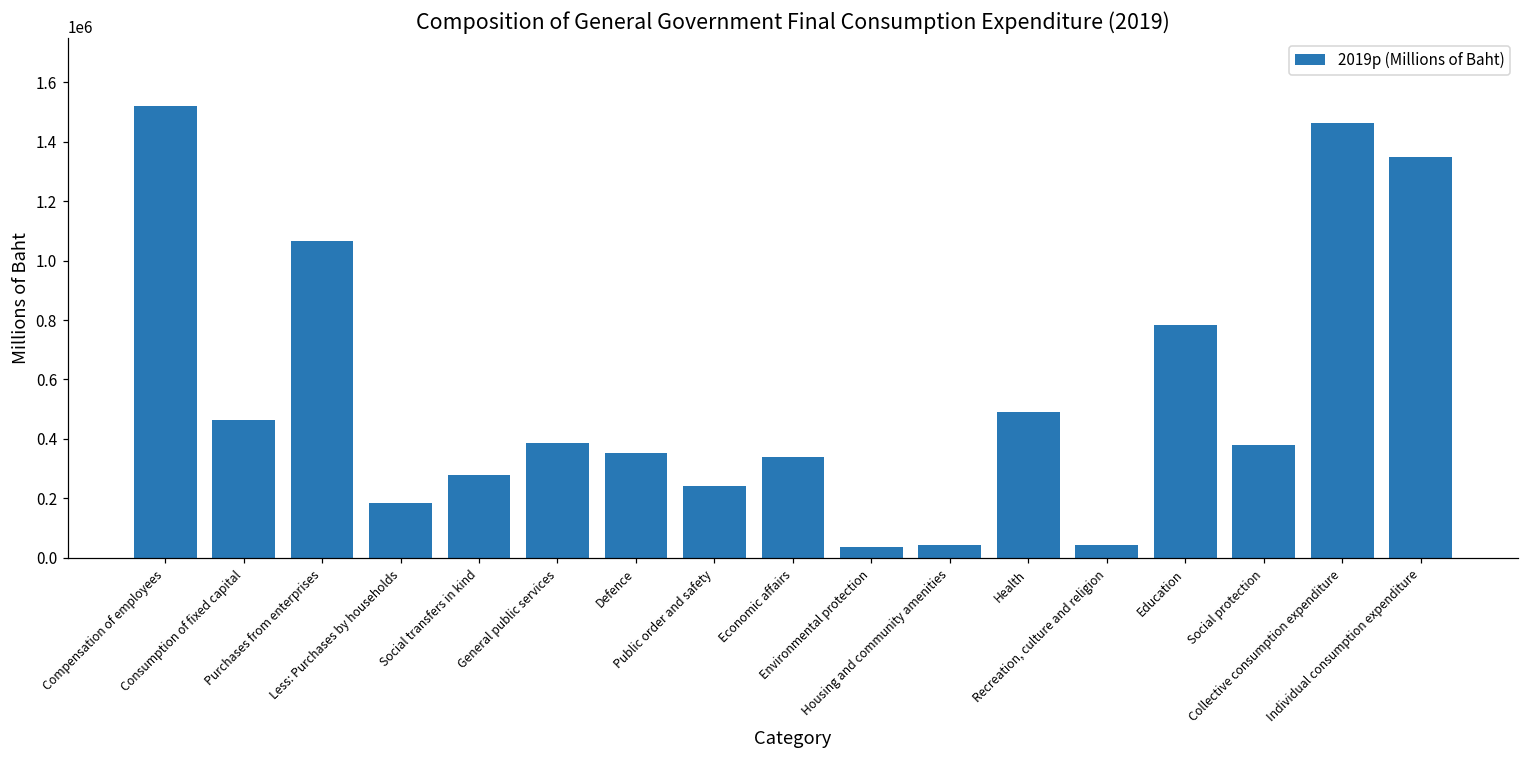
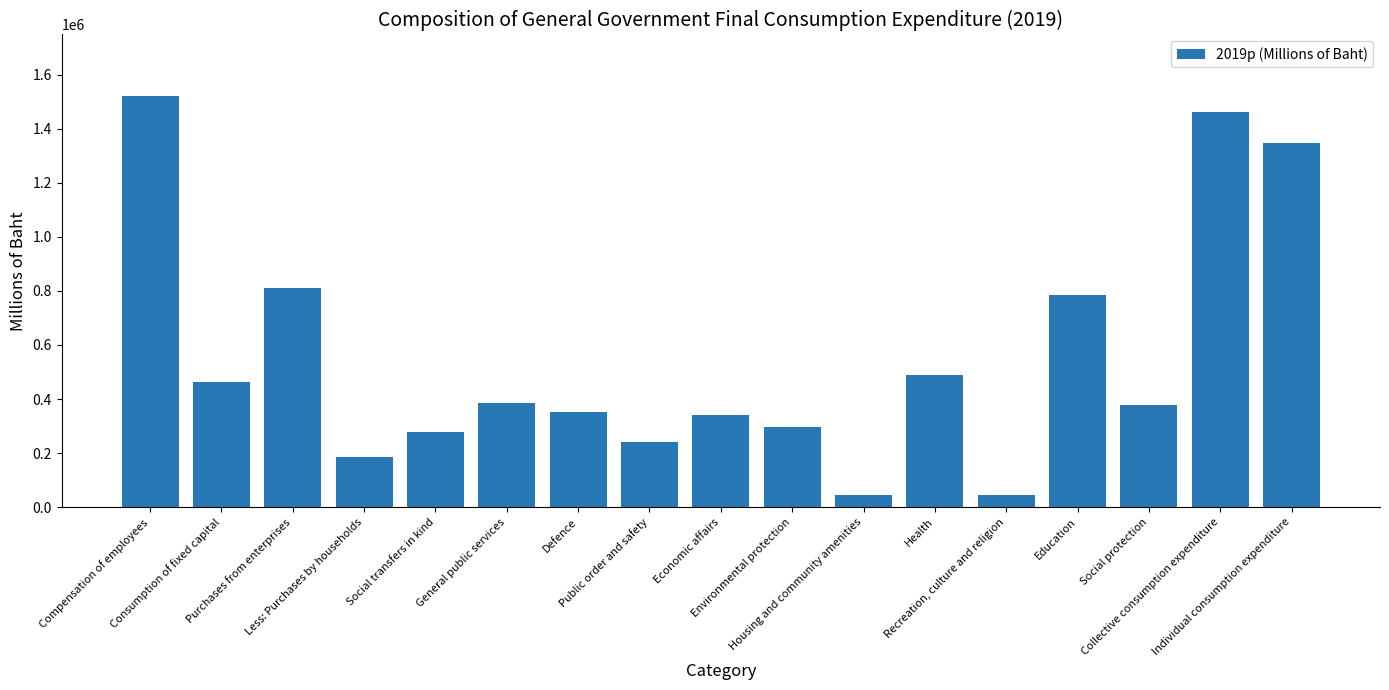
Purchases from enterprises: 1070000 -> 810000
Environmental protection: 30000 -> 300000
